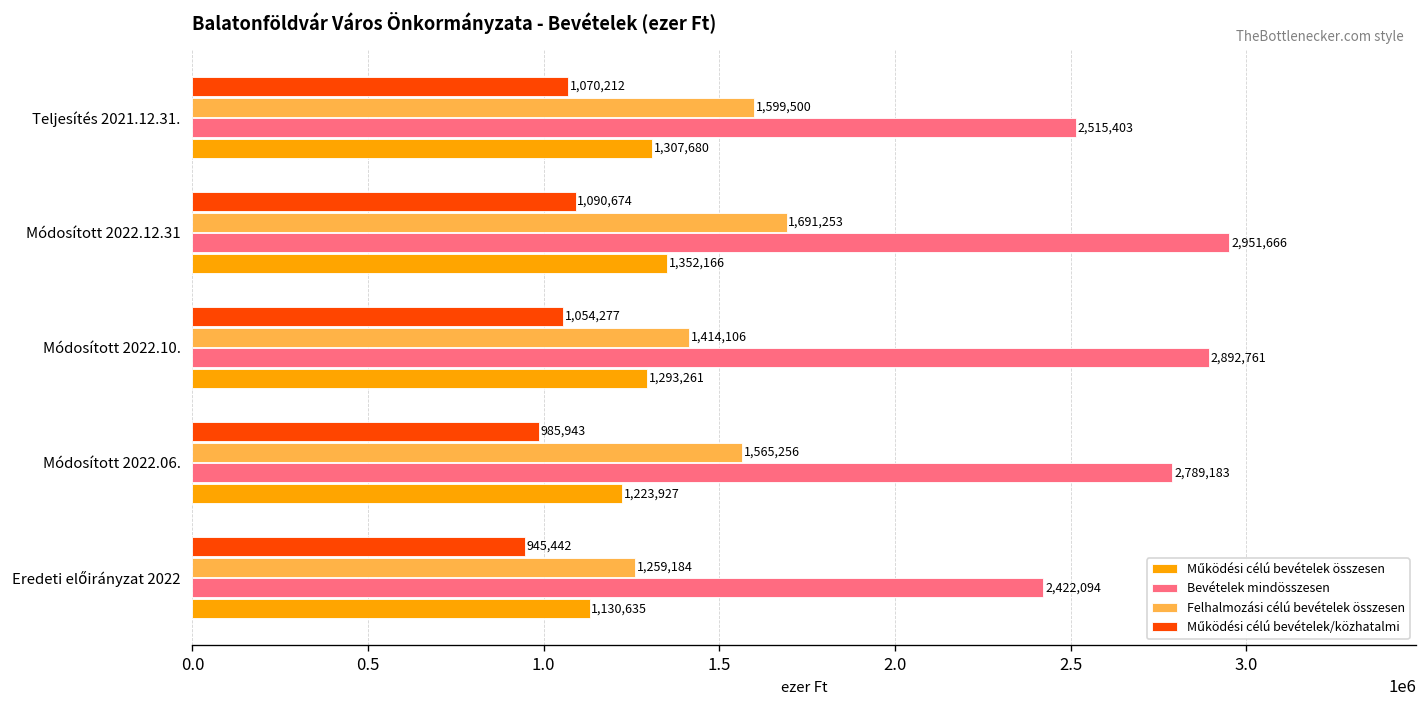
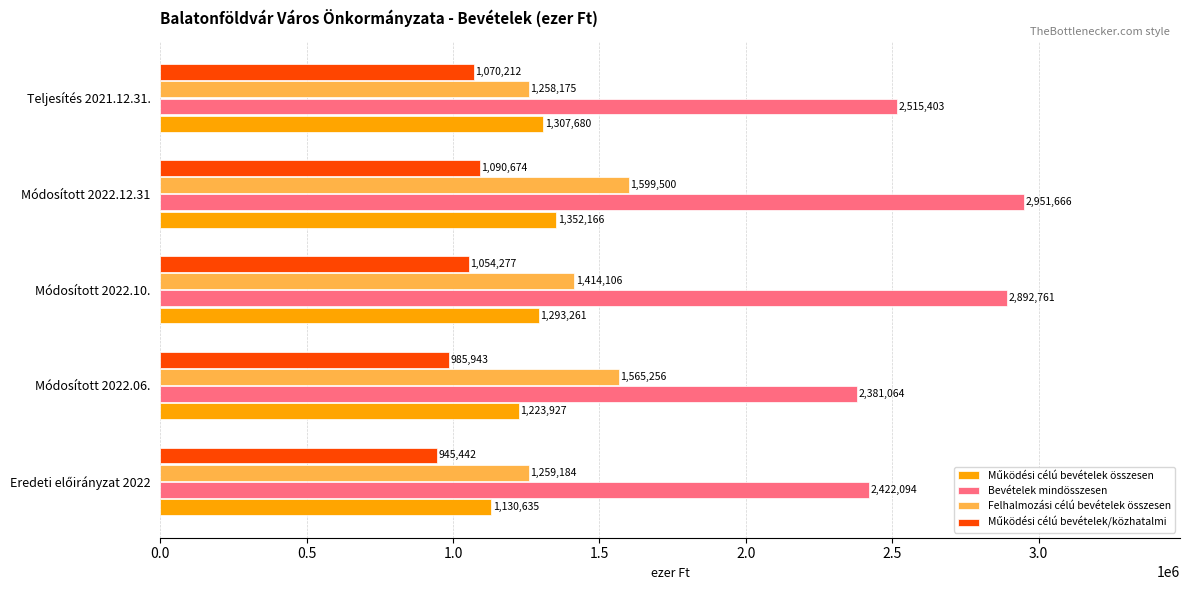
Felhalmozási célú bevételek összesen, Teljesítés 2021.12.31.: 1,599,500 -> 1,258,175
Felhalmozási célú bevételek összesen, Módosított 2022.12.31: 1,691,253 -> 1,599,500
Bevételek mindösszesen, Módosított 2022.06.: 2,789,183 -> 2,381,064
